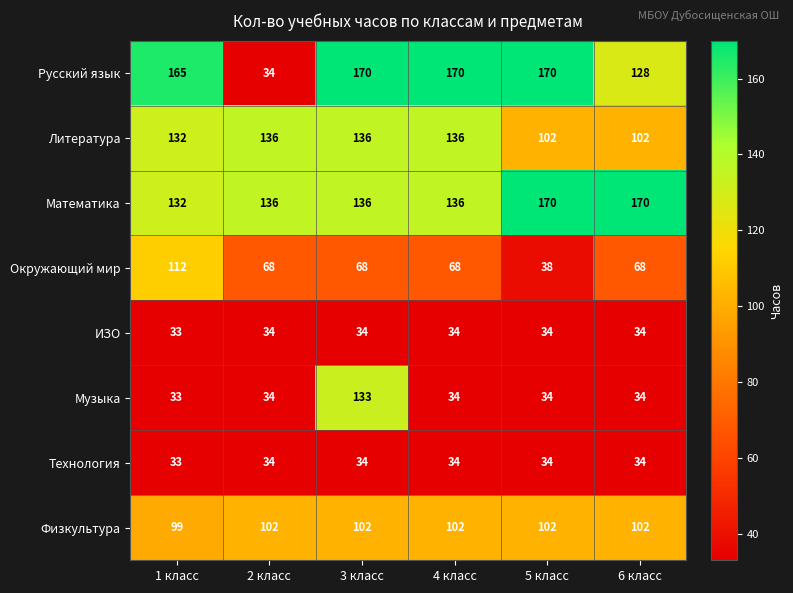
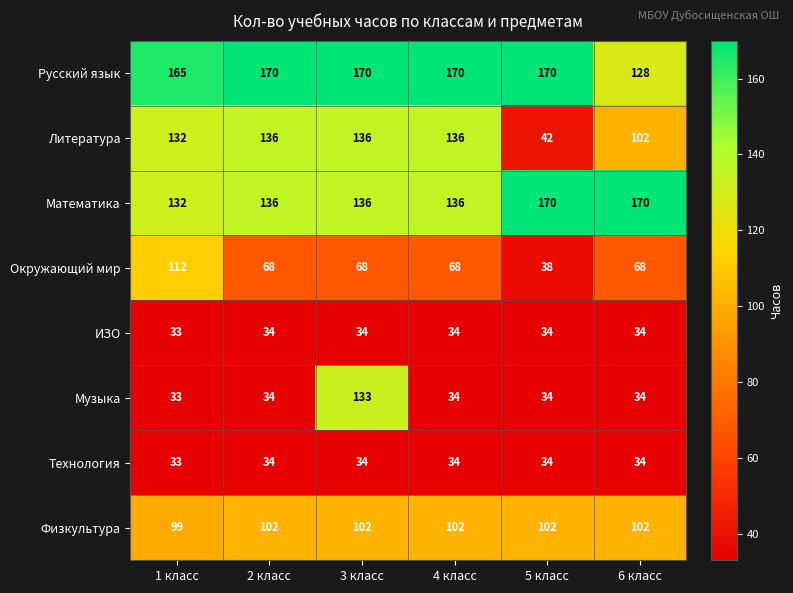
Русский язык, 2 класс: 34 -> 170
Литература, 5 класс: 102 -> 42
